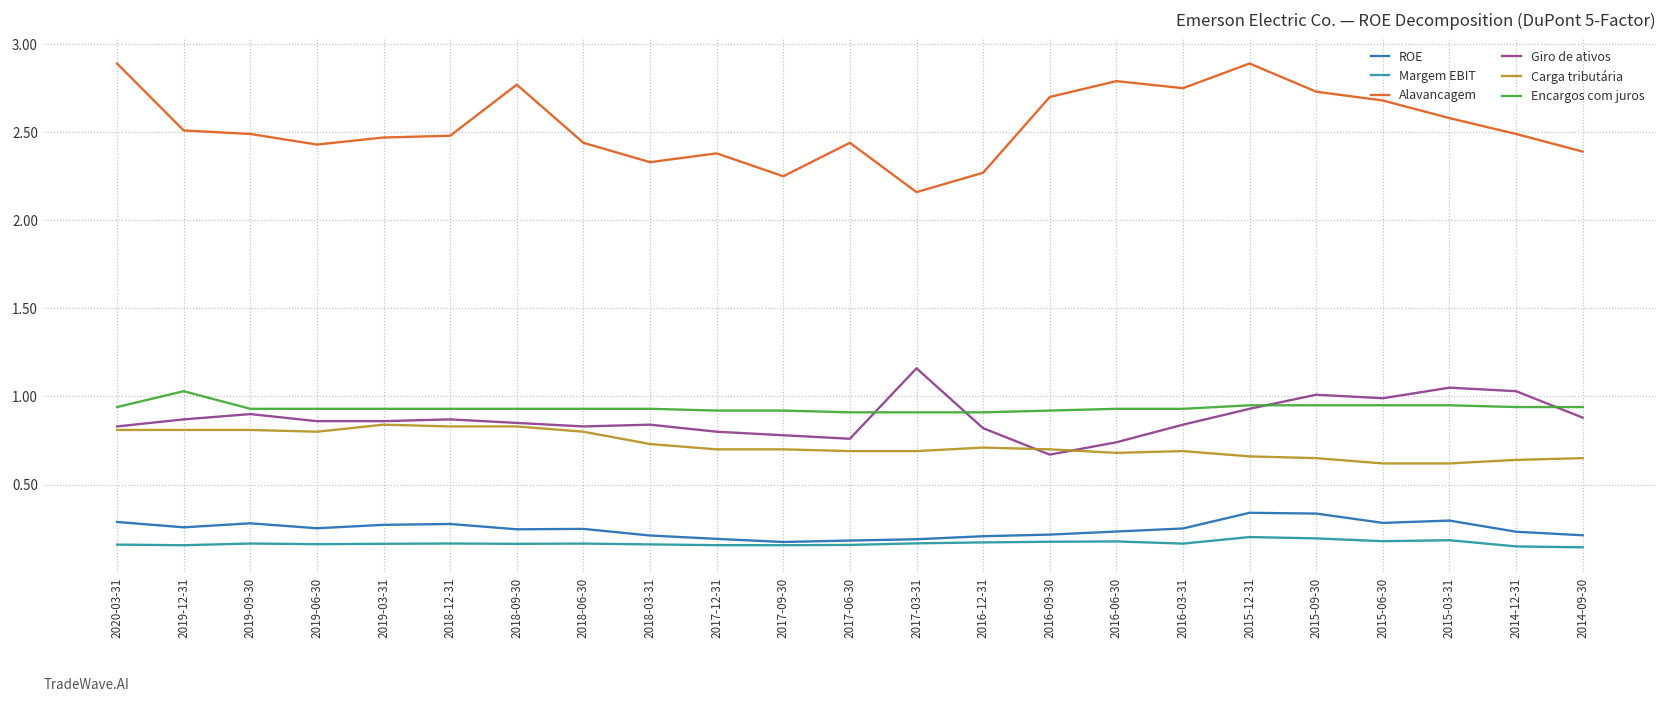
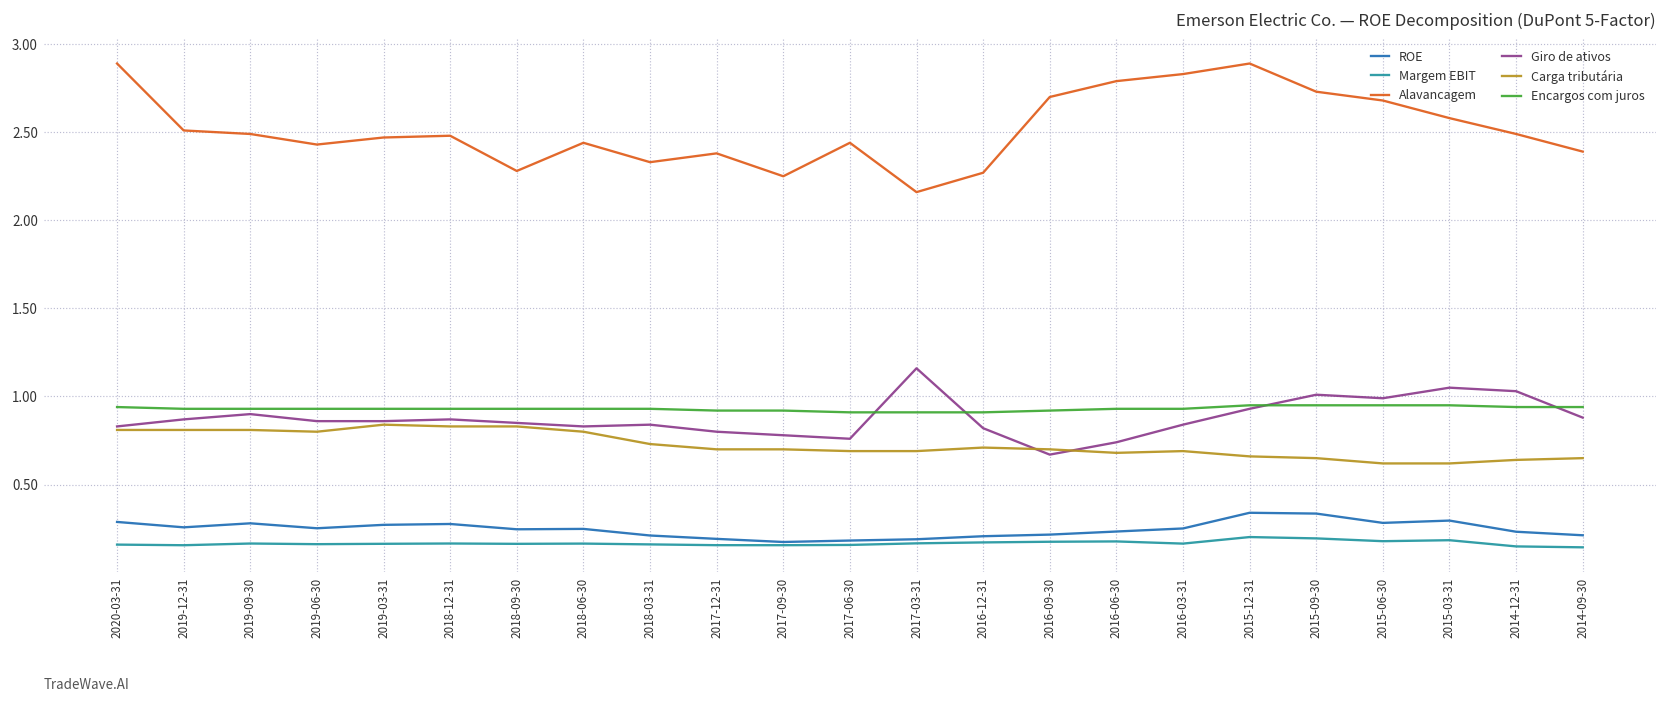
Encargos com juros, 2019-12-31: 1.03 -> 0.93
Alavancagem, 2018-09-30: 2.77 -> 2.28
Alavancagem, 2016-03-31: 2.75 -> 2.83
